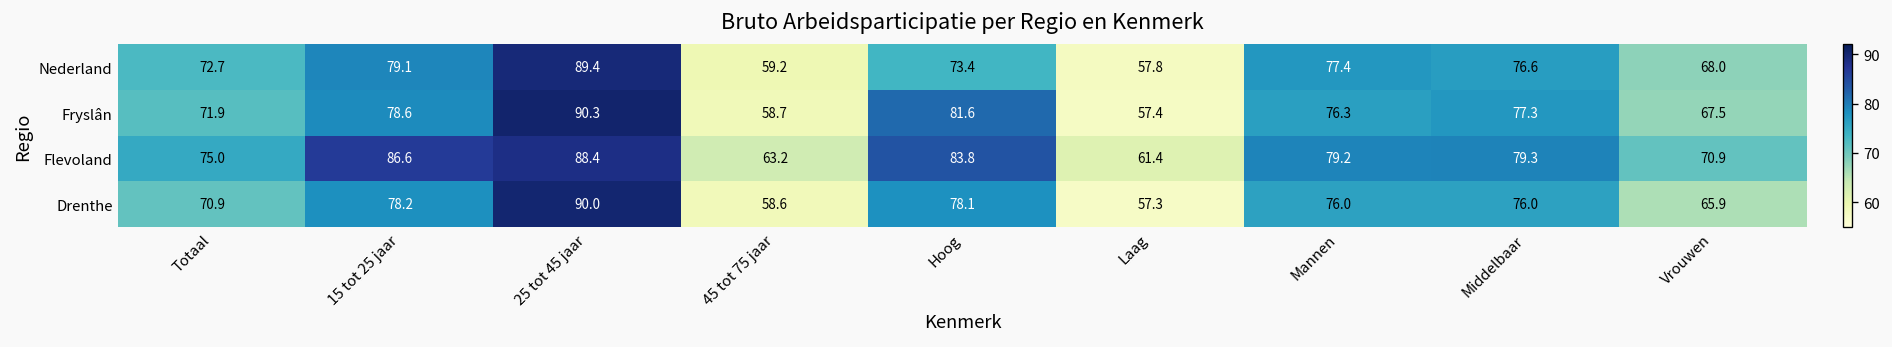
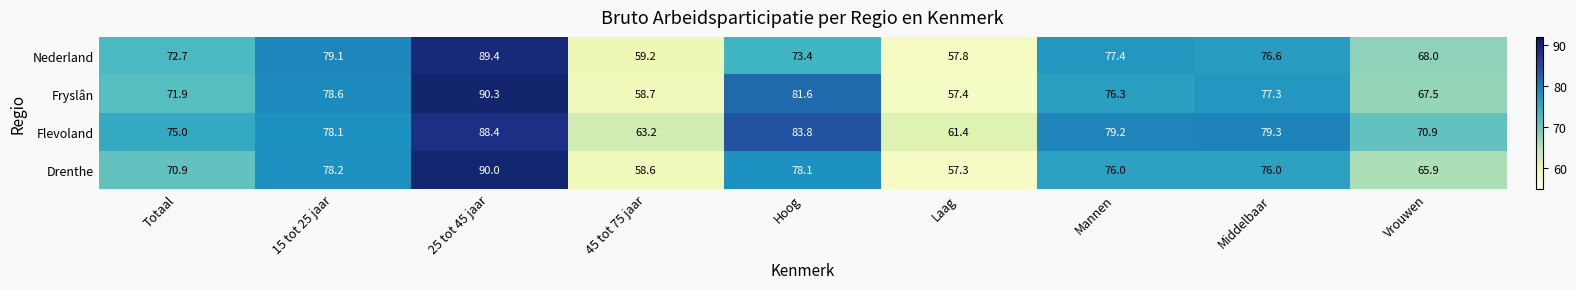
Flevoland, 15 tot 25 jaar: 86.6 -> 78.1
